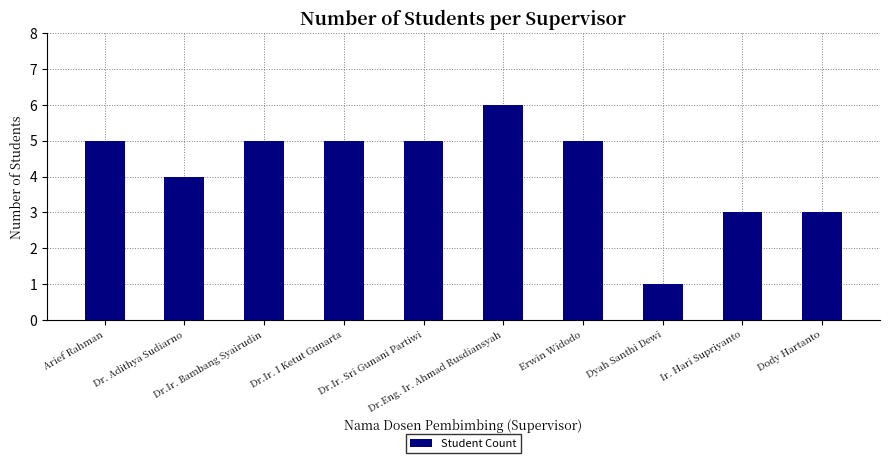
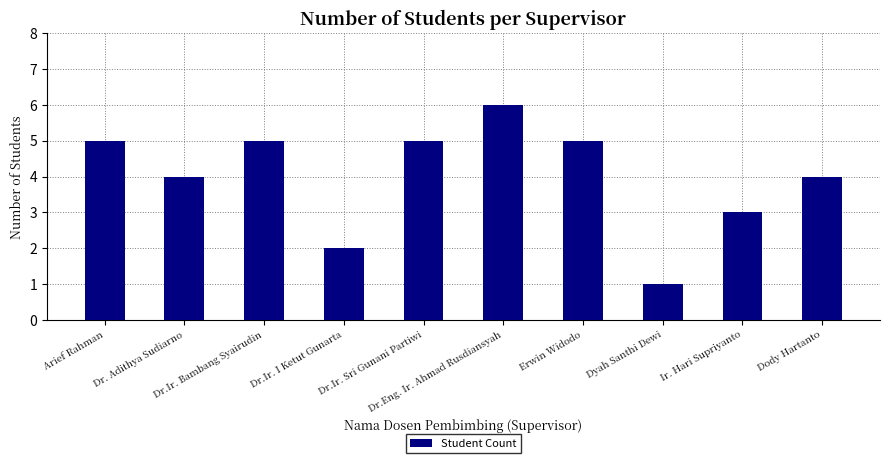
Dr.Ir. I Ketut Gunarta: 5 -> 2
Dody Hartanto: 3 -> 4
